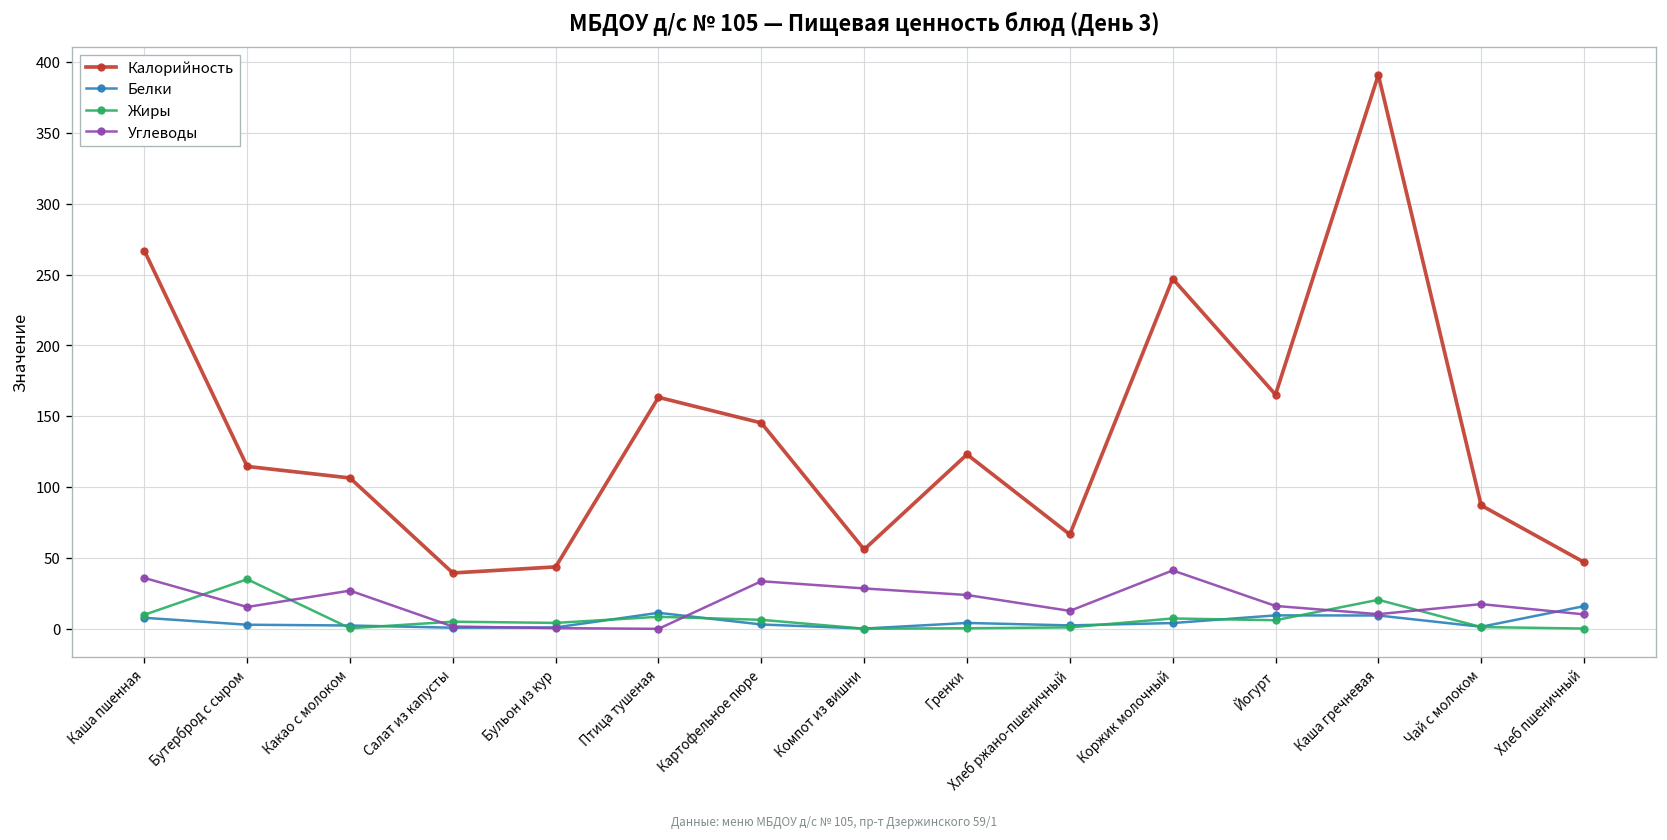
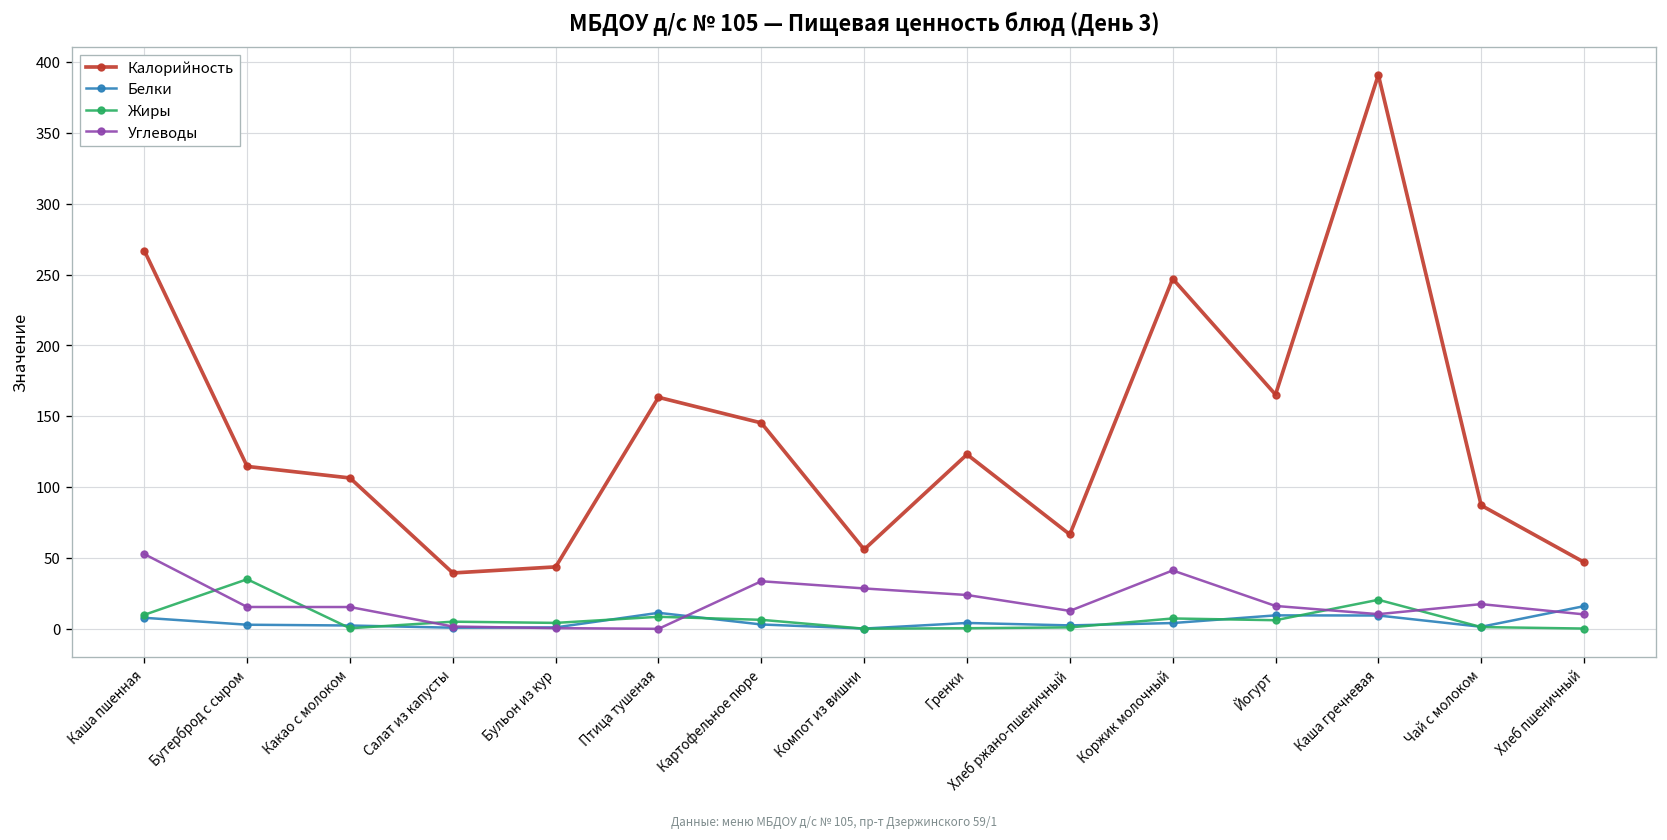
Углеводы, Каша пшенная: 36 -> 53
Углеводы, Какао с молоком: 27 -> 15
